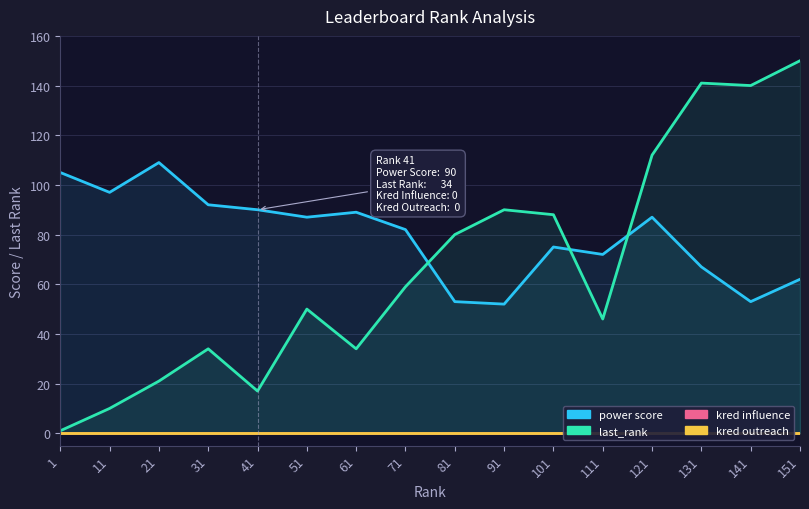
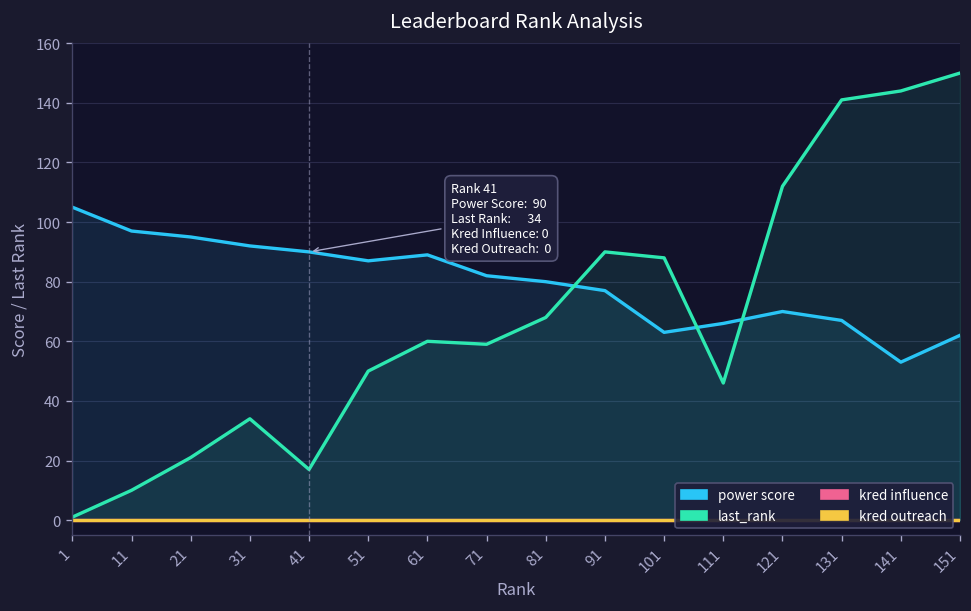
power score, 21: 109 -> 95
last_rank, 61: 34 -> 60
power score, 81: 53 -> 80
last_rank, 81: 80 -> 68
power score, 91: 52 -> 77
power score, 101: 75 -> 63
power score, 111: 72 -> 66
power score, 121: 87 -> 70
last_rank, 141: 140 -> 144
